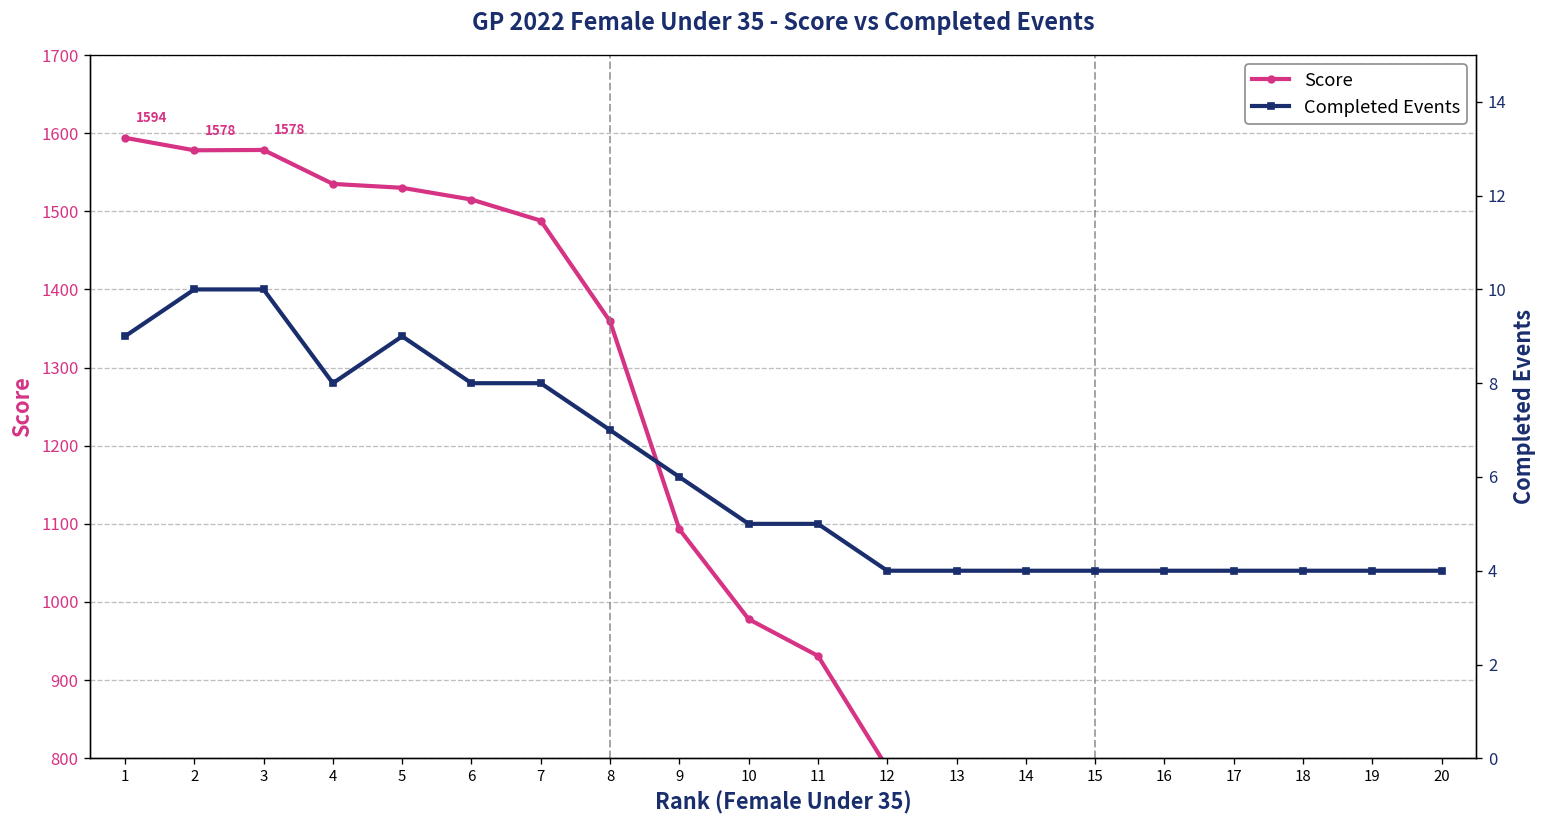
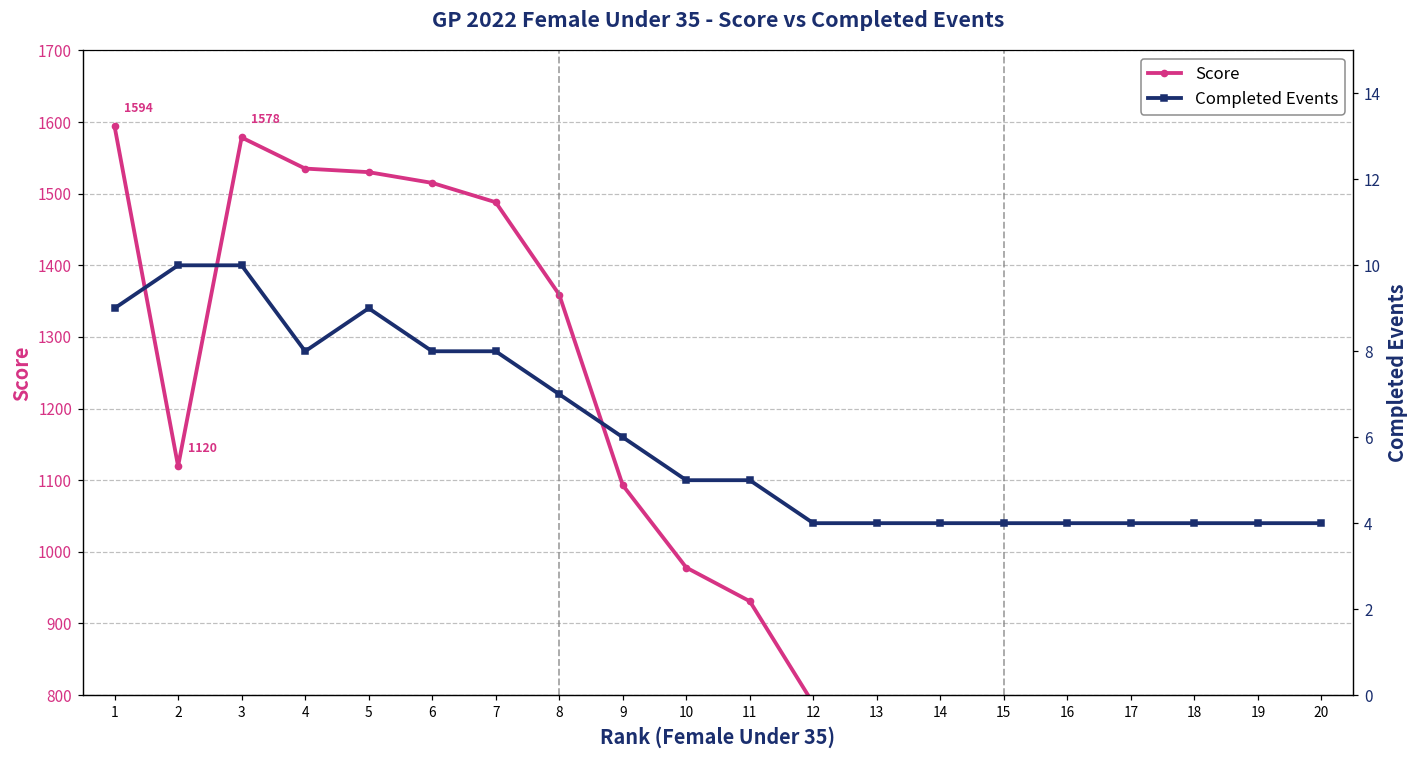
Score, 2: 1578 -> 1120
